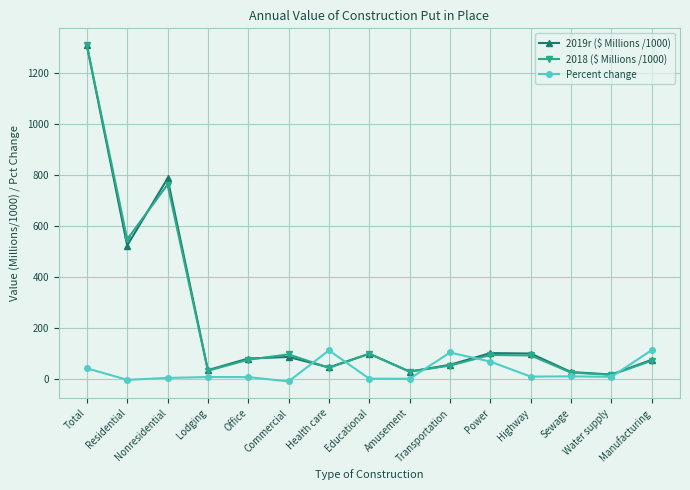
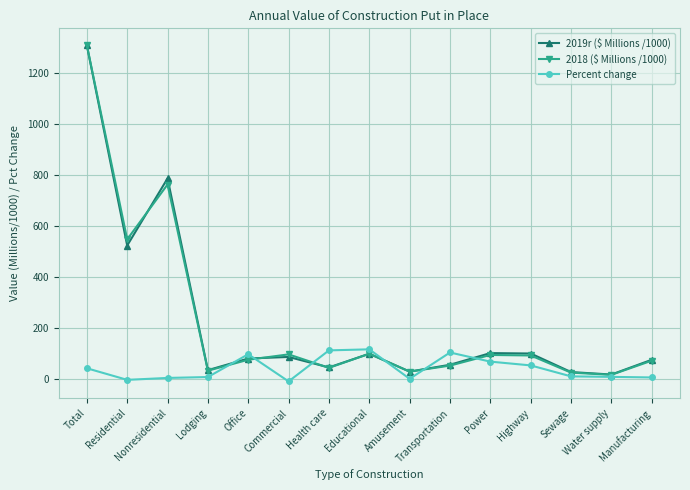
Percent change, Office: 10 -> 100
Percent change, Educational: 0 -> 120
Percent change, Highway: 10 -> 50
Percent change, Manufacturing: 110 -> 10
